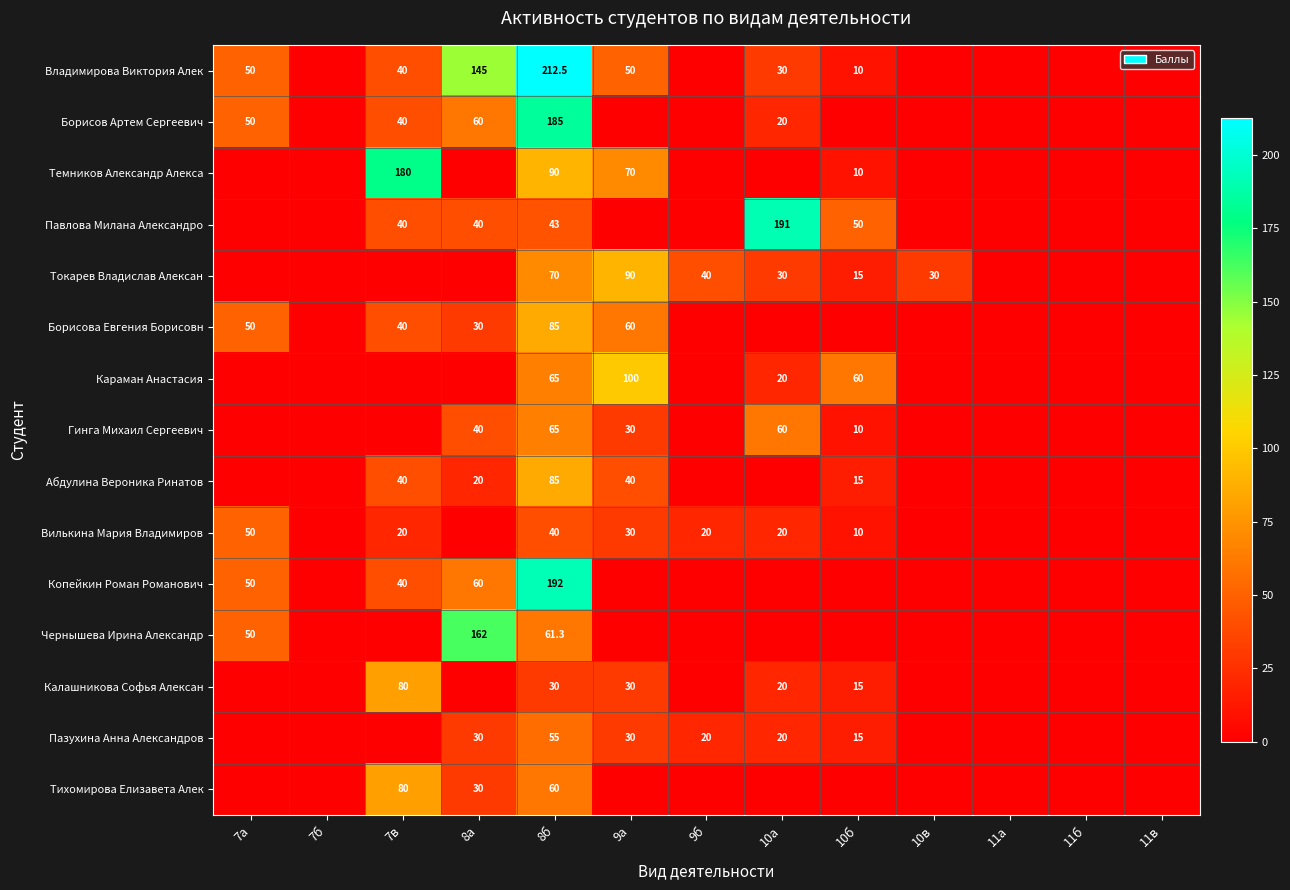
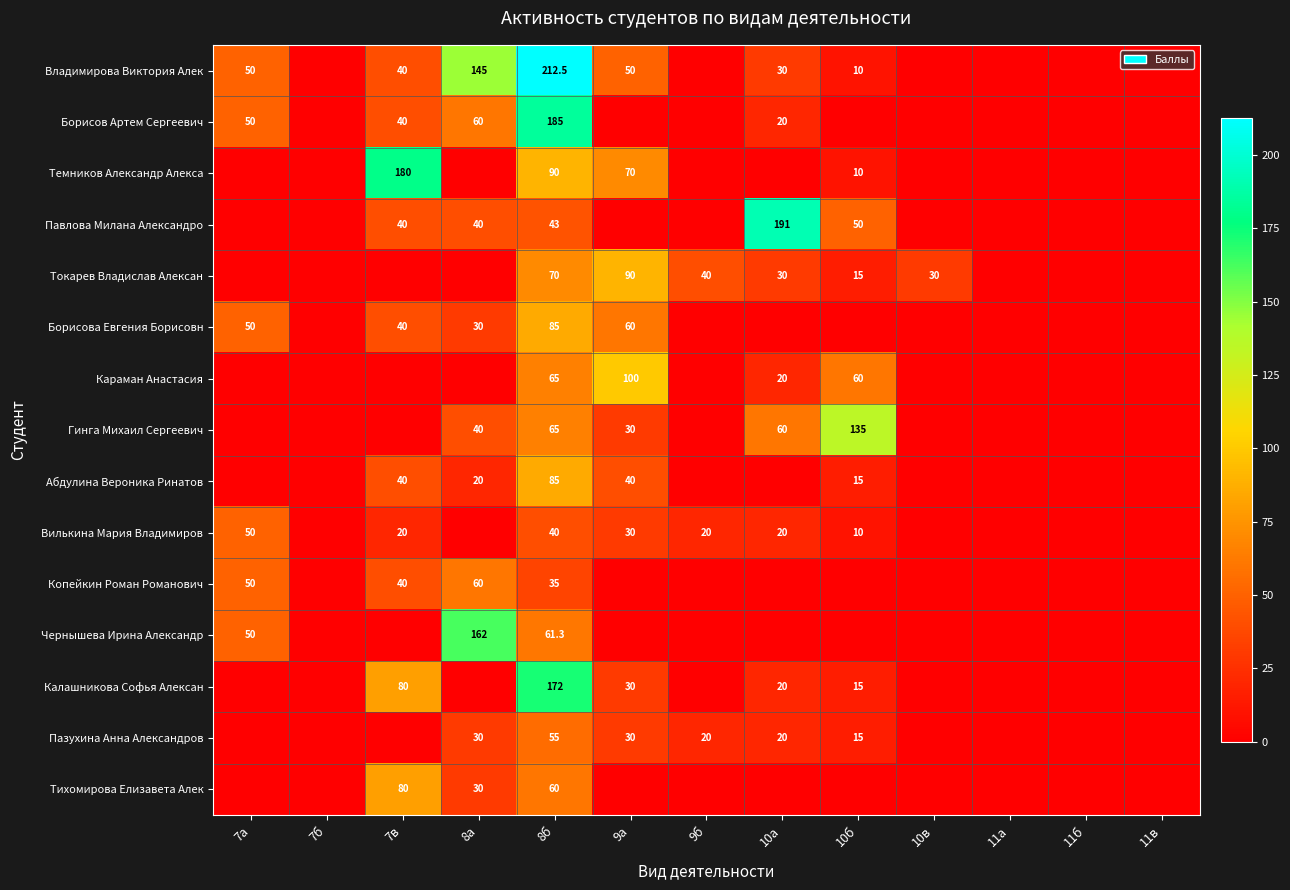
Гинга Михаил Сергеевич, 10б: 10 -> 135
Копейкин Роман Романович, 8б: 192 -> 35
Калашникова Софья Алексан, 8б: 30 -> 172
